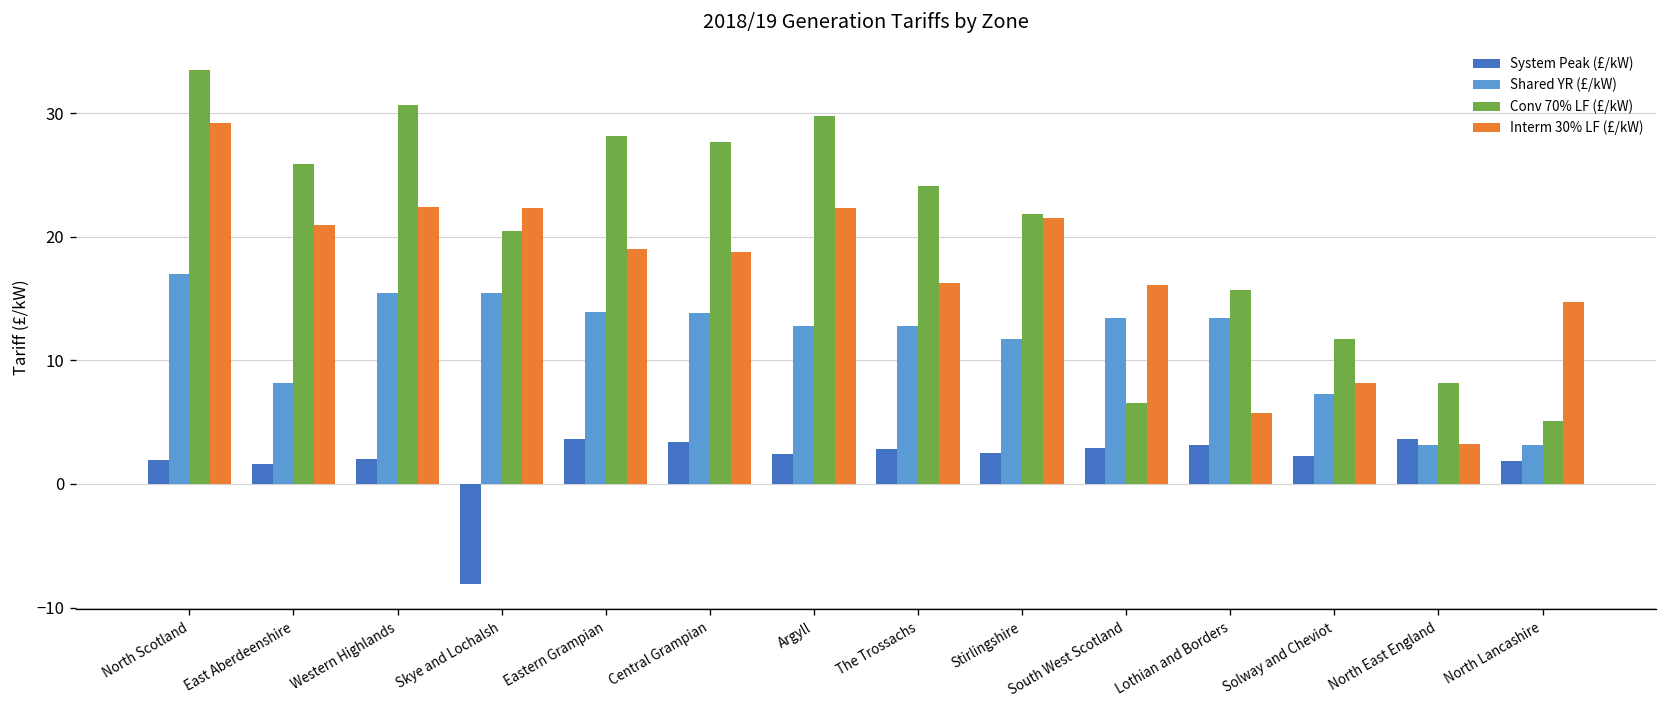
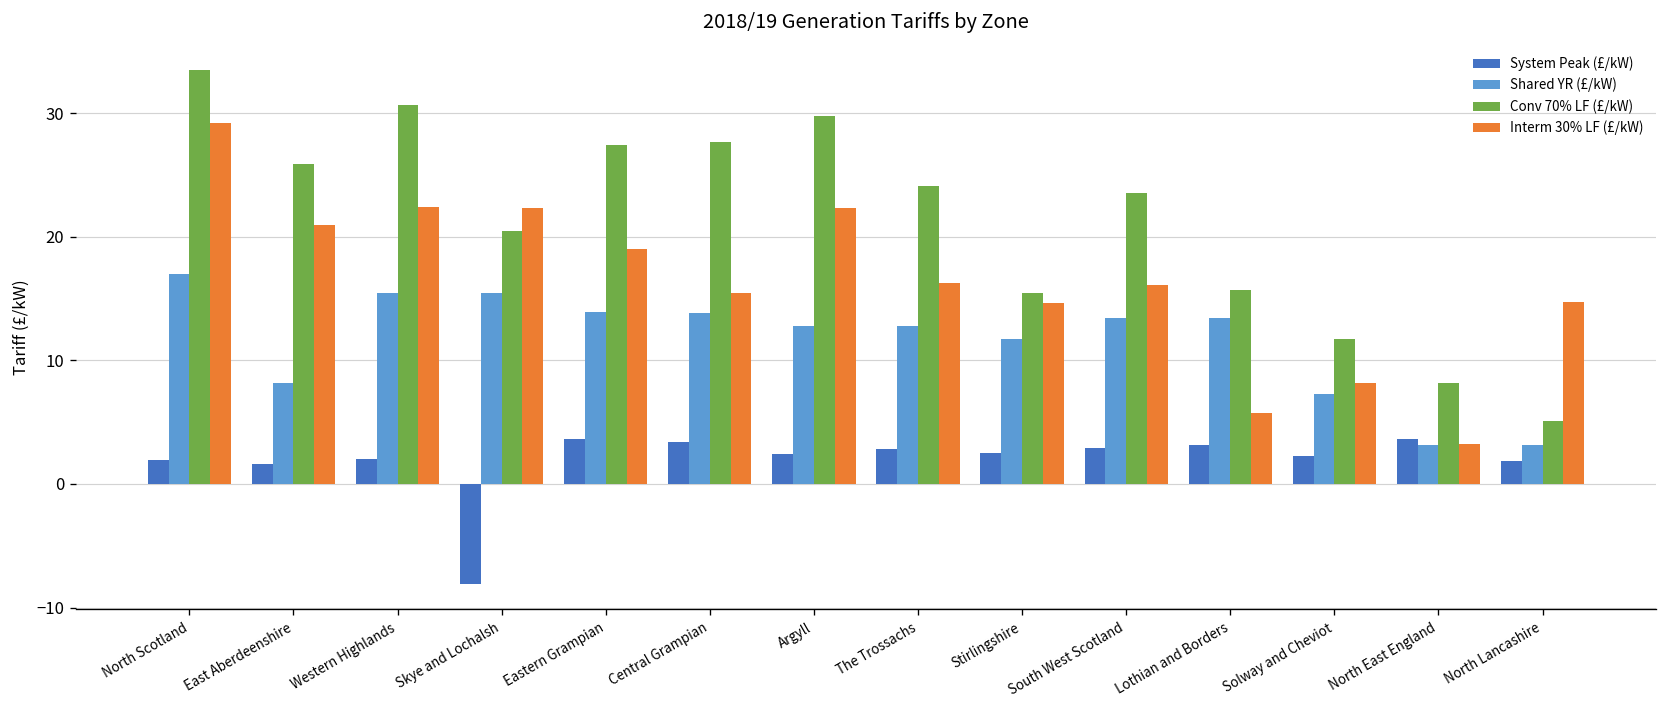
Conv 70% LF (£/kW), Eastern Grampian: 28.2 -> 27.4
Interm 30% LF (£/kW), Central Grampian: 18.8 -> 15.5
Conv 70% LF (£/kW), Stirlingshire: 21.9 -> 15.4
Interm 30% LF (£/kW), Stirlingshire: 21.5 -> 14.7
Conv 70% LF (£/kW), South West Scotland: 6.5 -> 23.6
